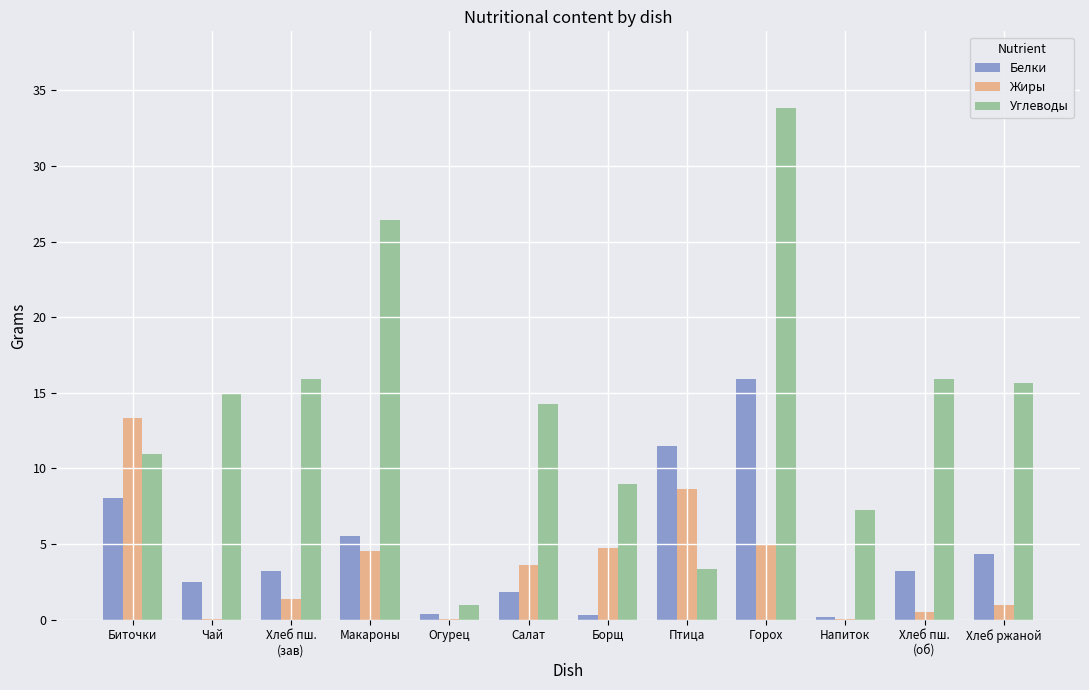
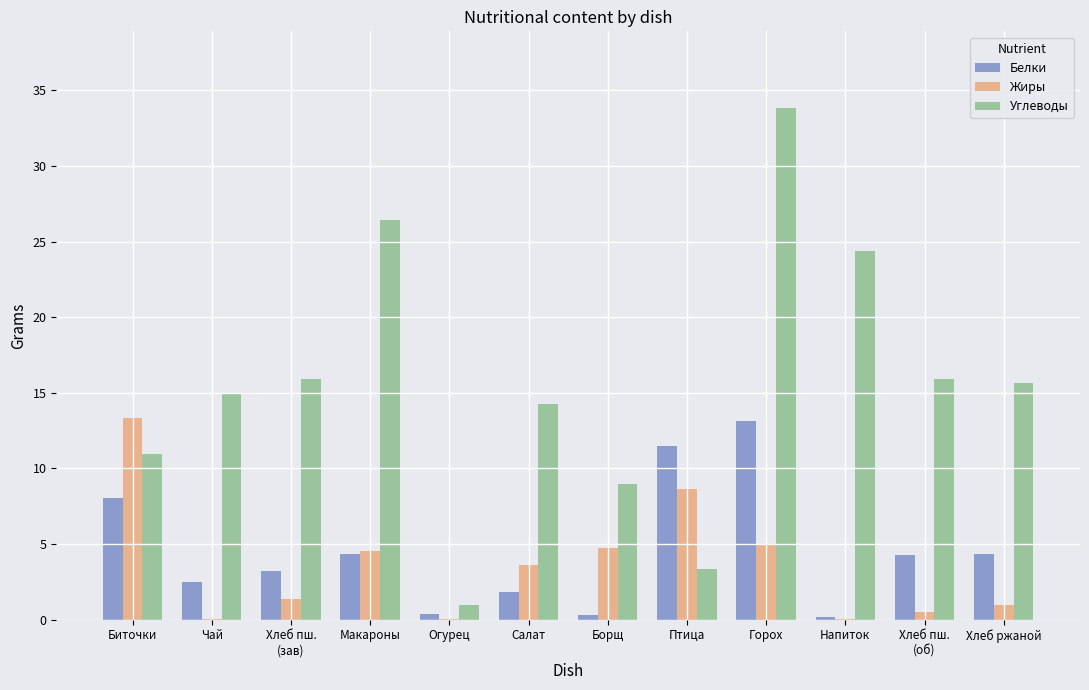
Белки, Макароны: 5.5 -> 4.3
Белки, Горох: 15.9 -> 13.2
Углеводы, Напиток: 7.2 -> 24.4
Белки, Хлеб пш. (об): 3.2 -> 4.3
